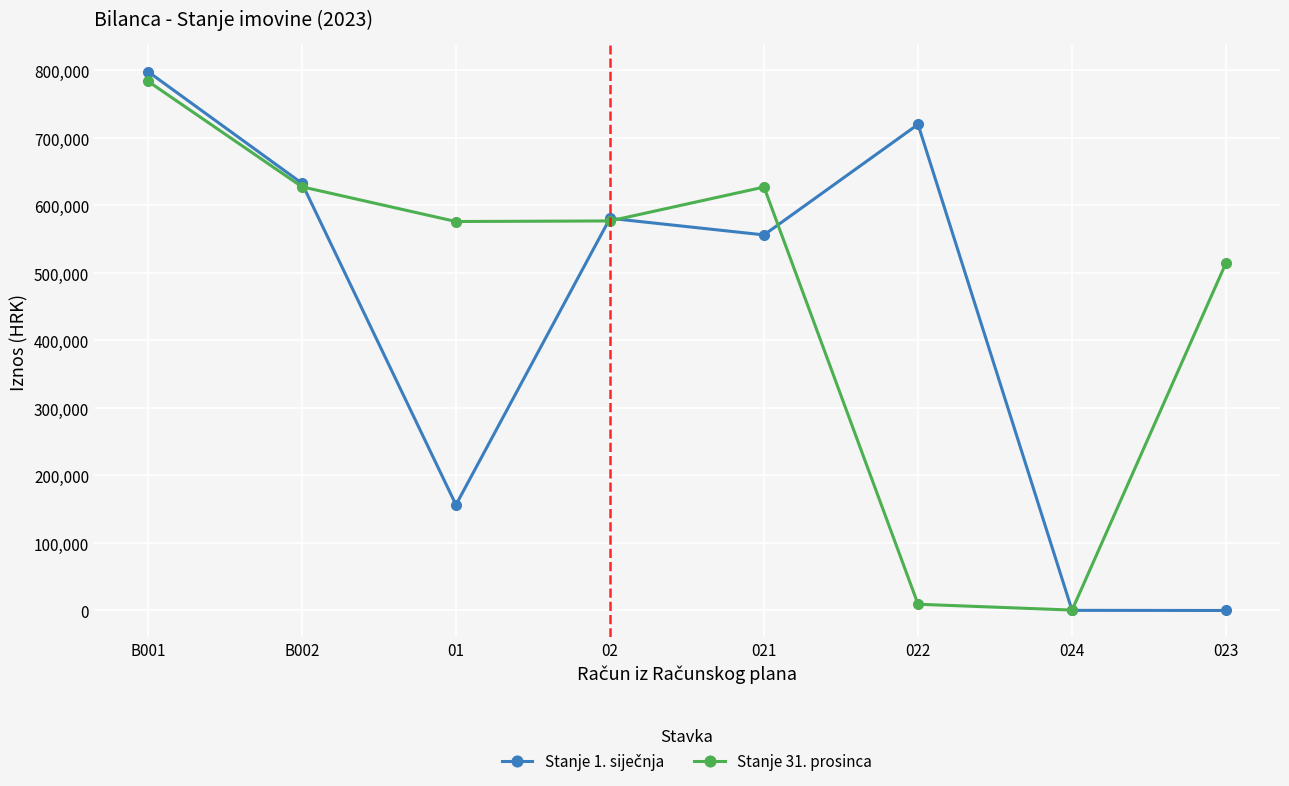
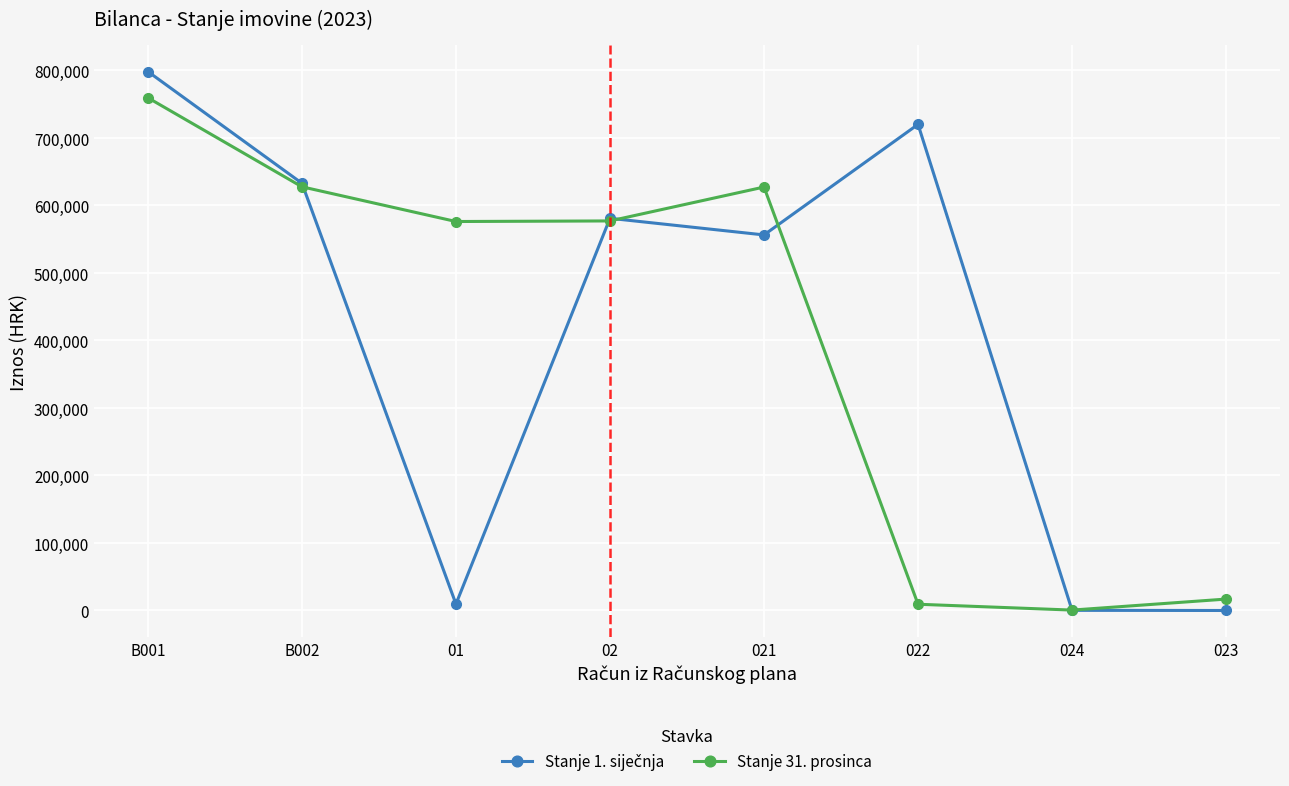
Stanje 31. prosinca, B001: 780,000 -> 760,000
Stanje 1. siječnja, 01: 160,000 -> 10,000
Stanje 31. prosinca, 023: 520,000 -> 20,000
